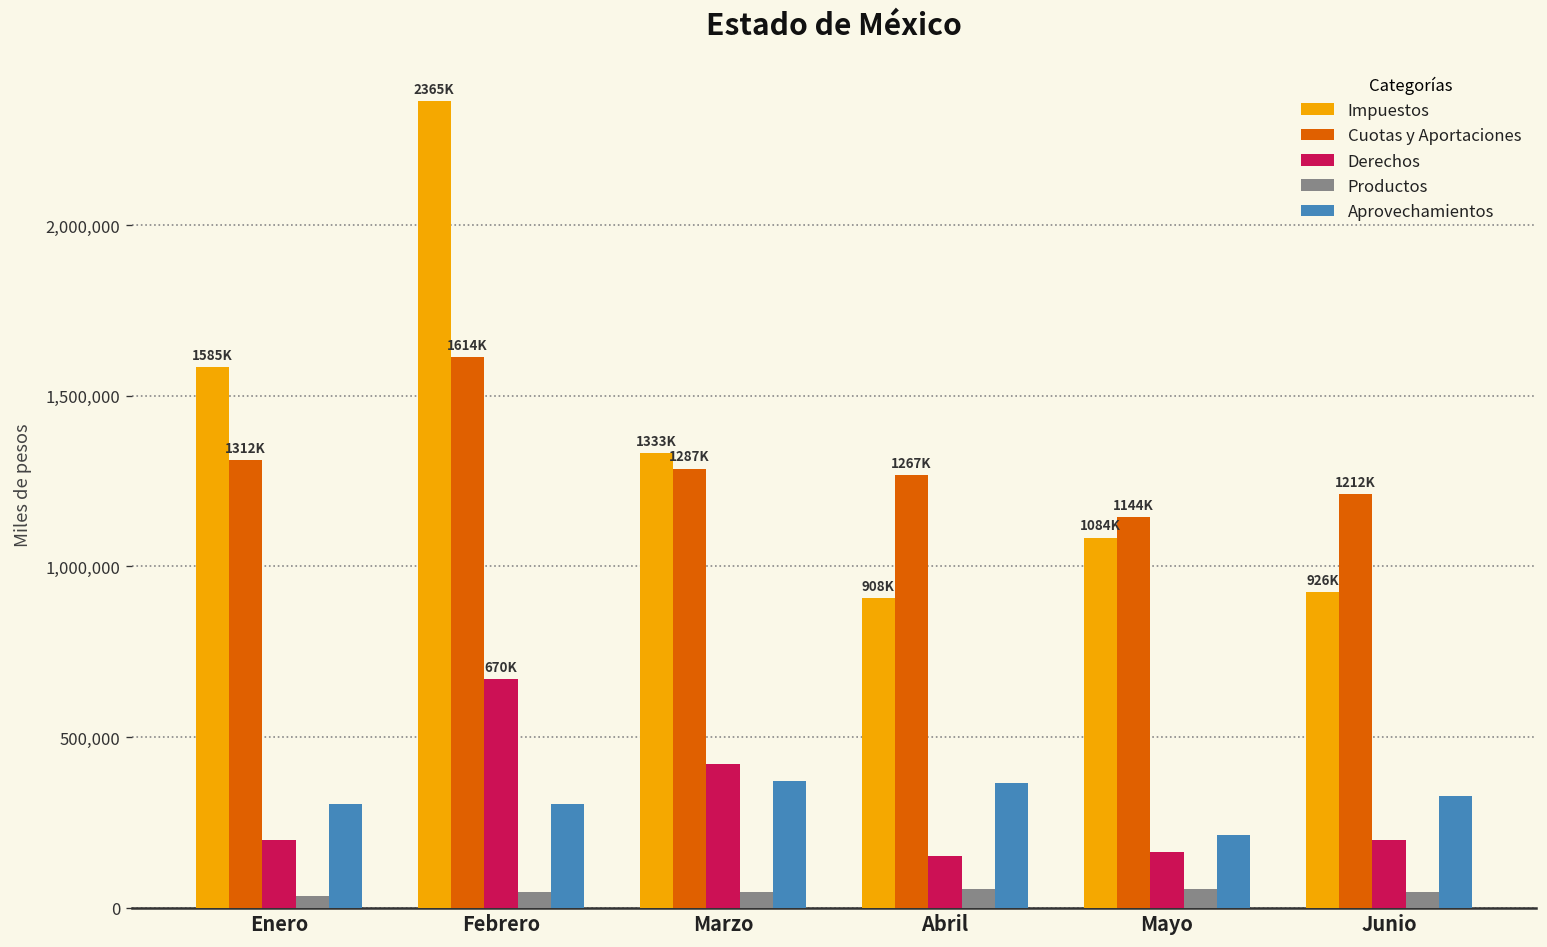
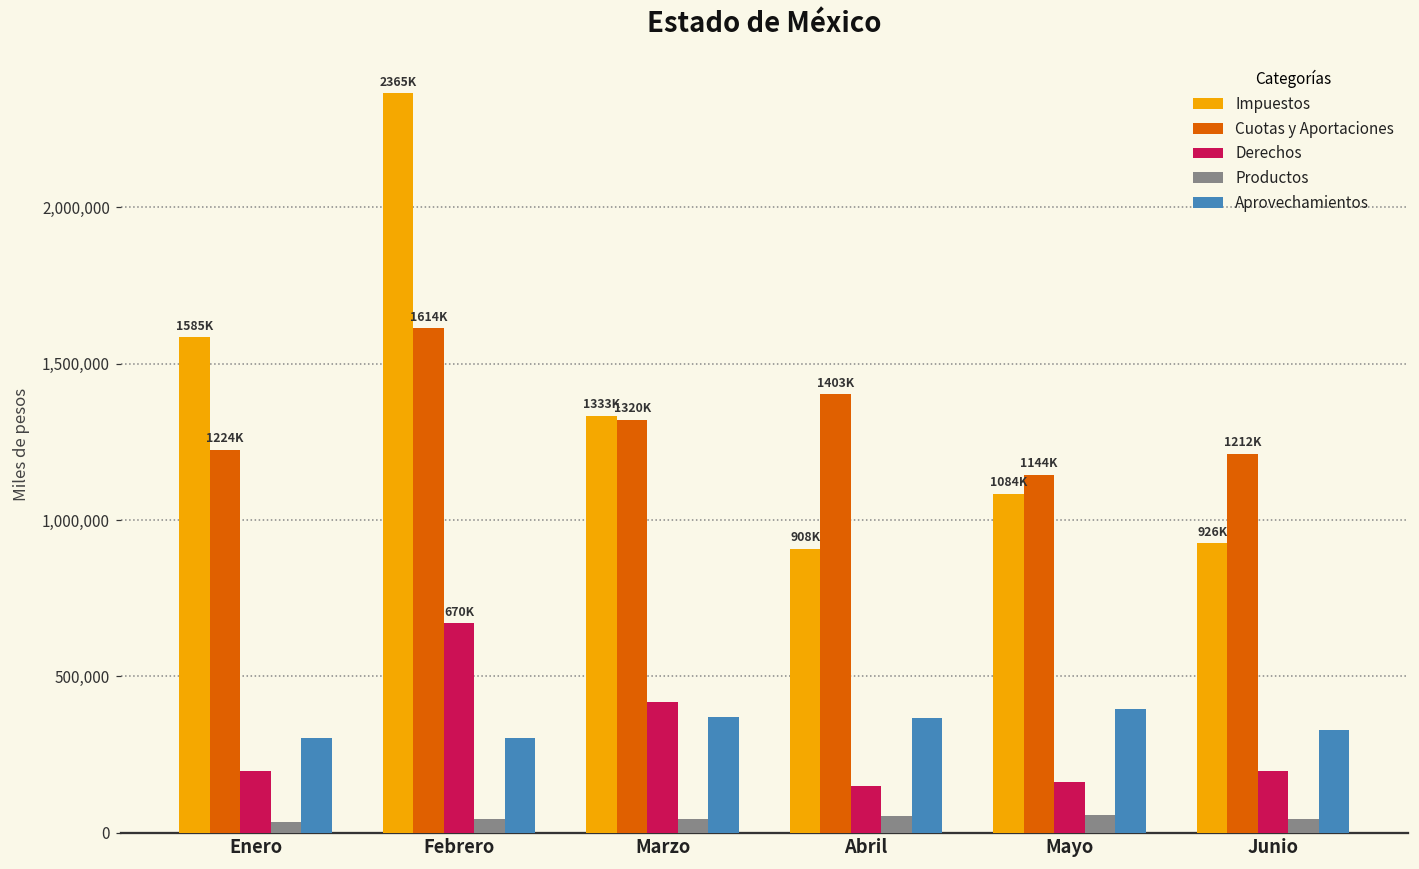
Cuotas y Aportaciones, Enero: 1312K -> 1224K
Cuotas y Aportaciones, Marzo: 1287K -> 1320K
Cuotas y Aportaciones, Abril: 1267K -> 1403K
Aprovechamientos, Mayo: 210,000 -> 400,000
